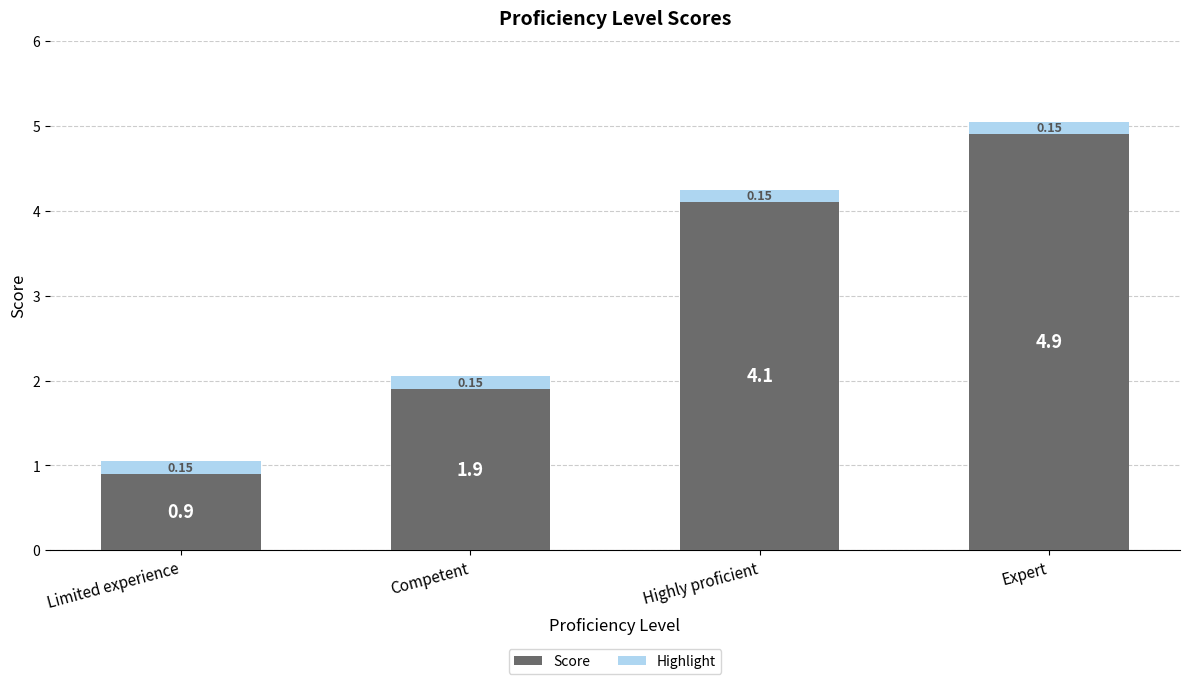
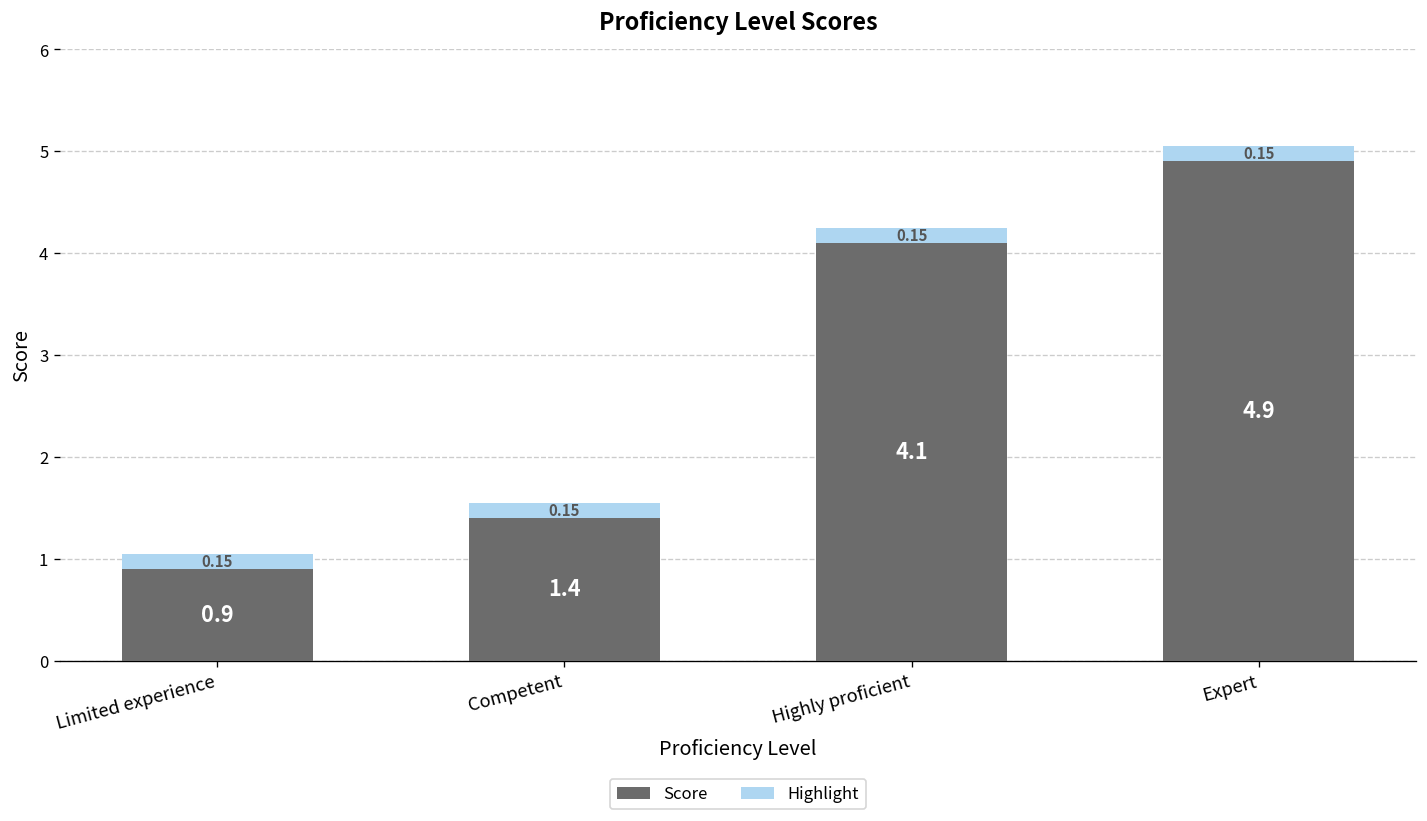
Score, Competent: 1.9 -> 1.4
